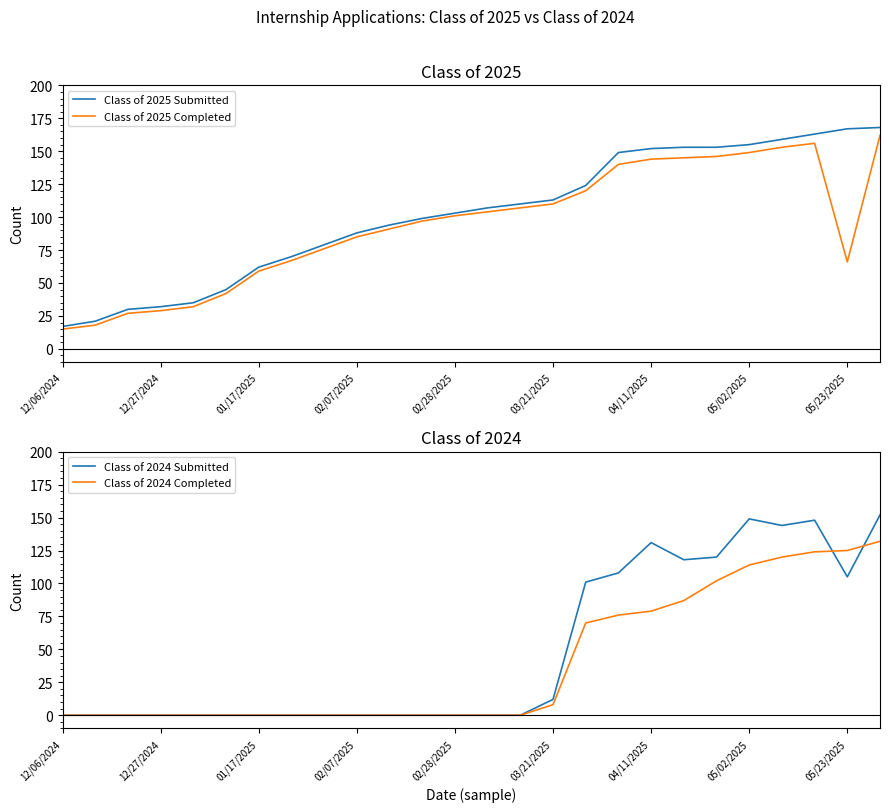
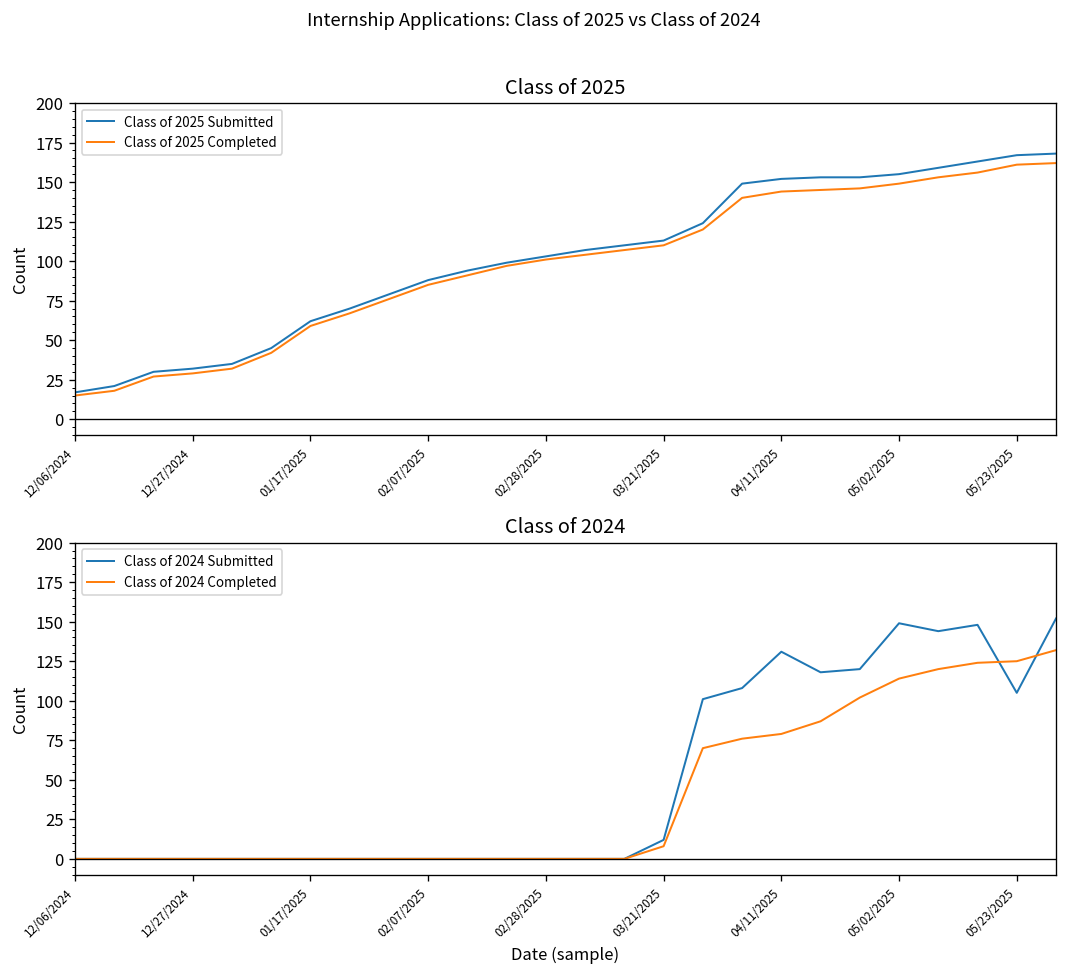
Class of 2025, Class of 2025 Completed, 05/23/2025: 66 -> 161
